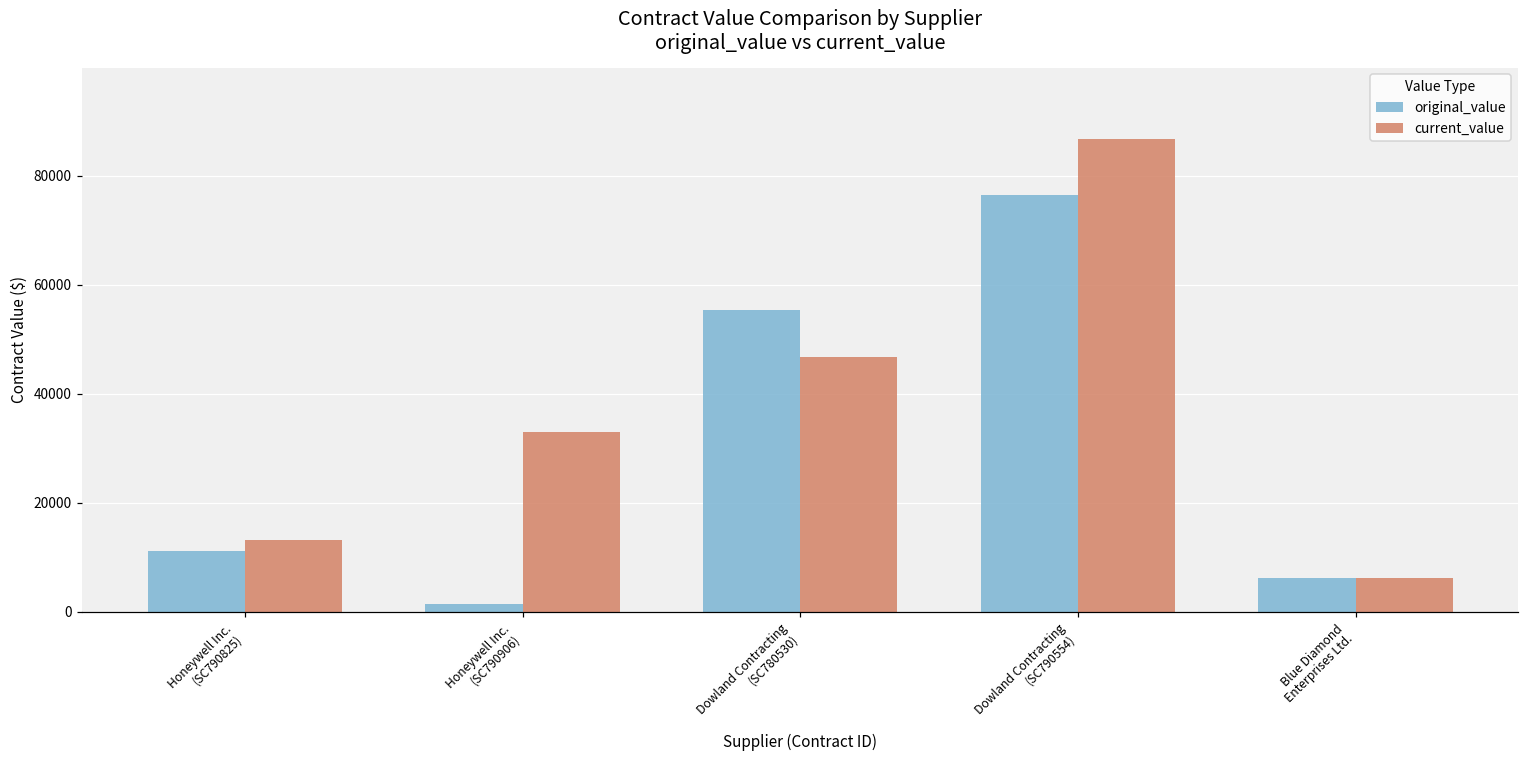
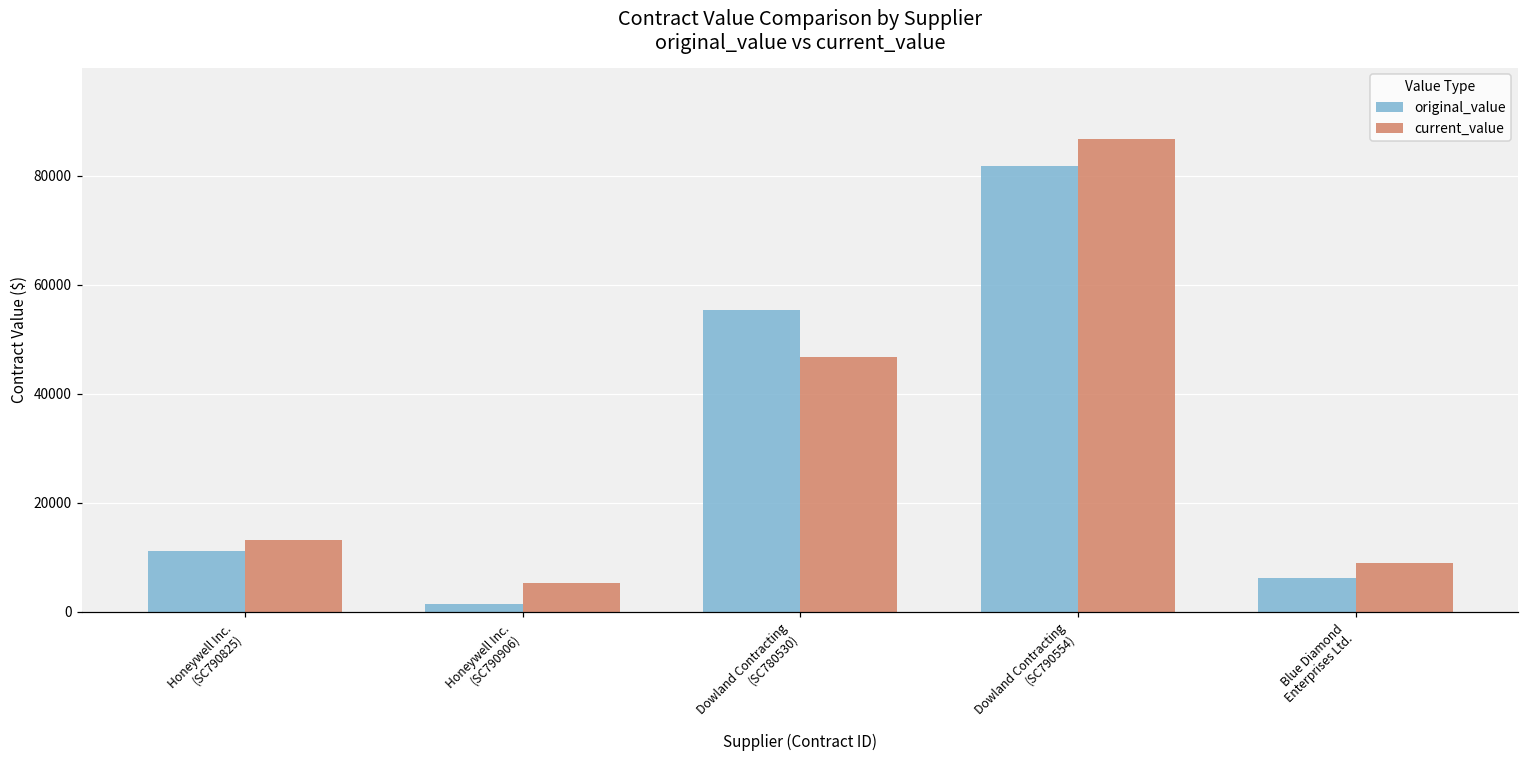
current_value, Honeywell Inc. (SC790906): 33000 -> 5000
original_value, Dowland Contracting (SC790554): 76000 -> 82000
current_value, Blue Diamond Enterprises Ltd.: 6000 -> 9000
